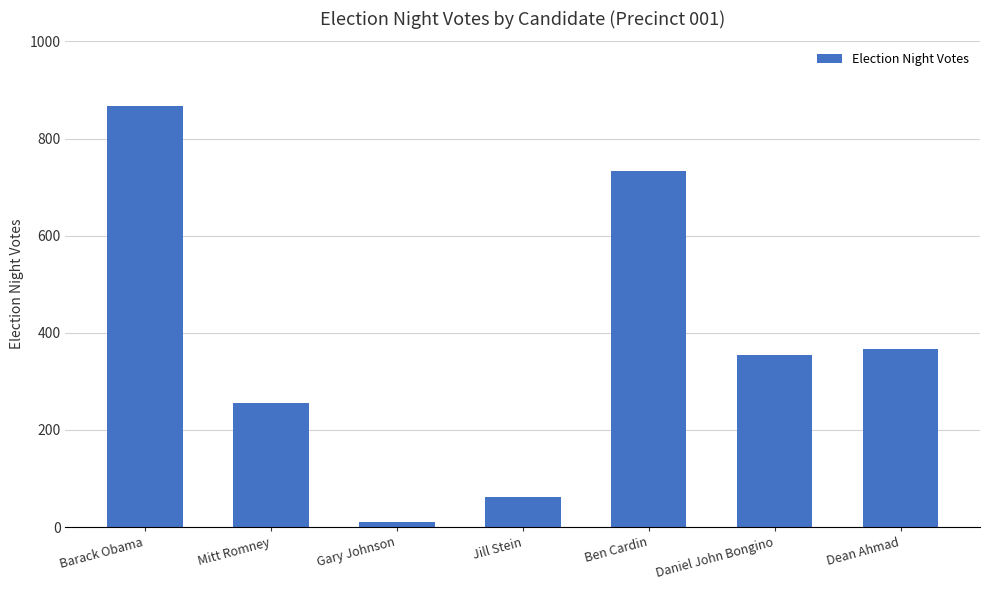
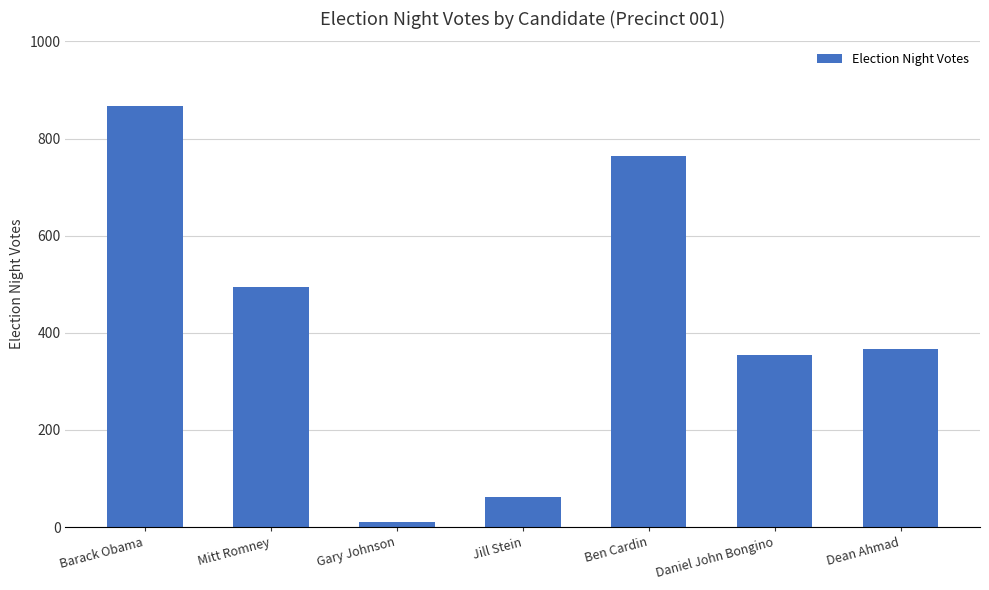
Mitt Romney: 260 -> 490
Ben Cardin: 730 -> 760
